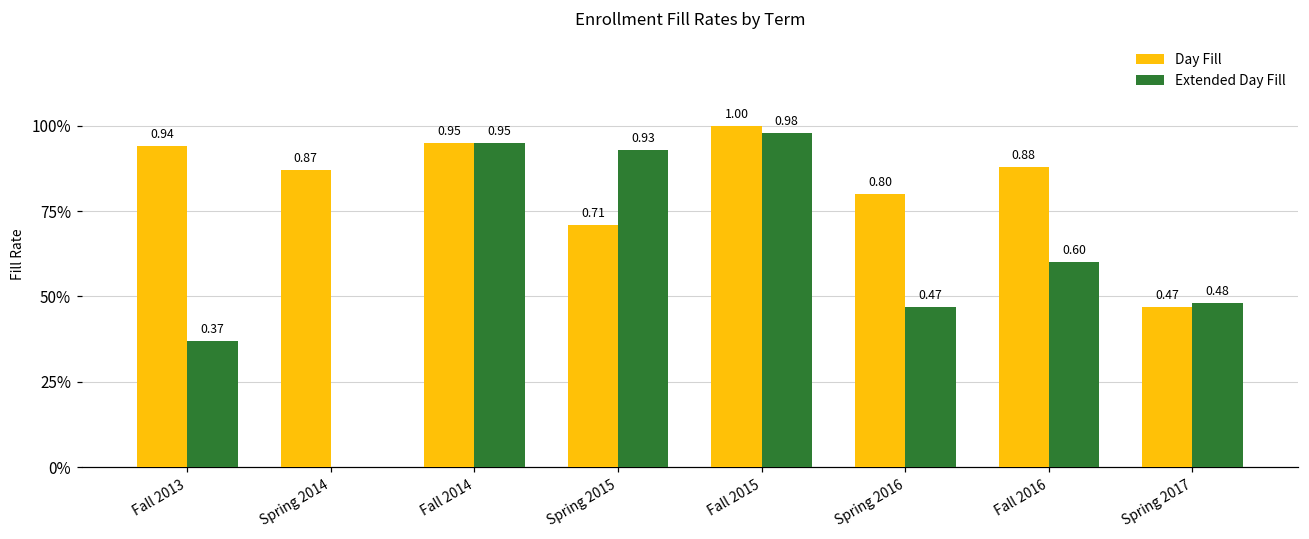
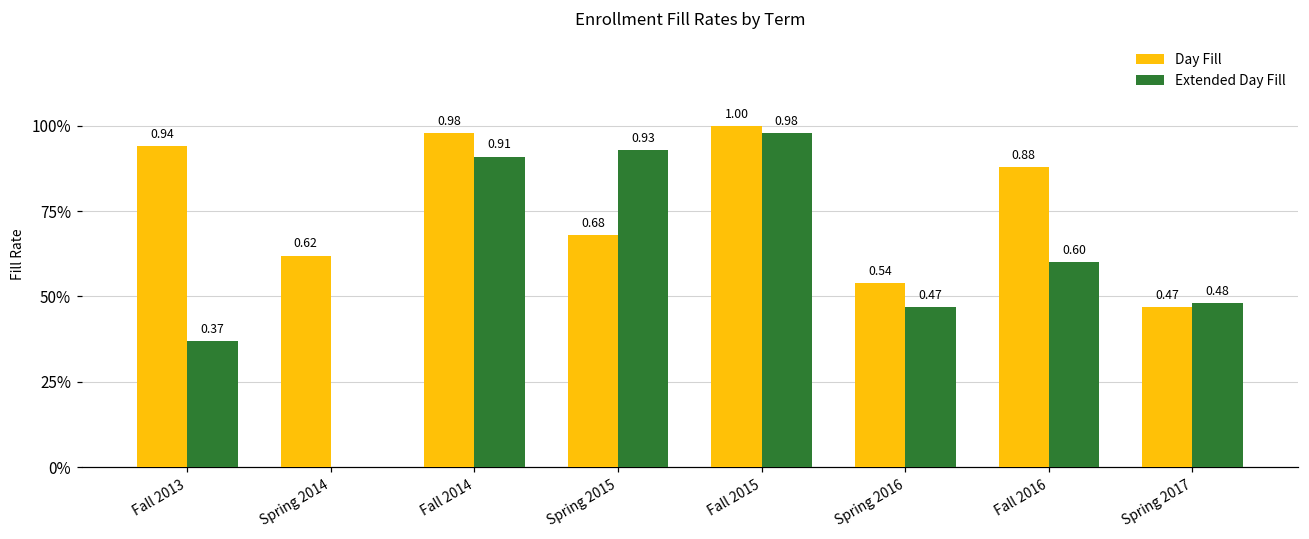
Day Fill, Spring 2014: 0.87 -> 0.62
Day Fill, Fall 2014: 0.95 -> 0.98
Extended Day Fill, Fall 2014: 0.95 -> 0.91
Day Fill, Spring 2015: 0.71 -> 0.68
Day Fill, Spring 2016: 0.80 -> 0.54
